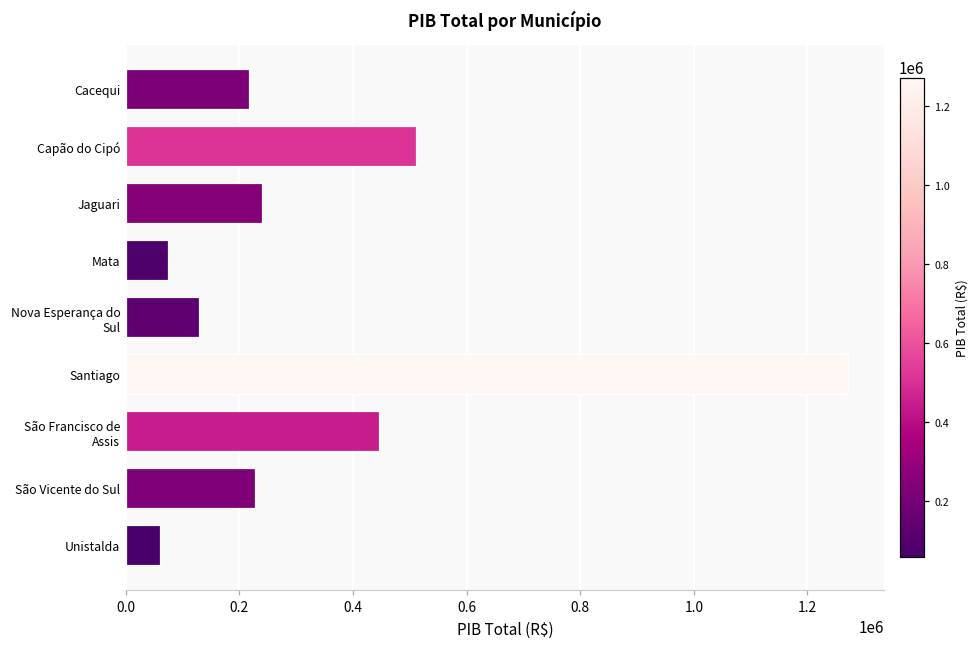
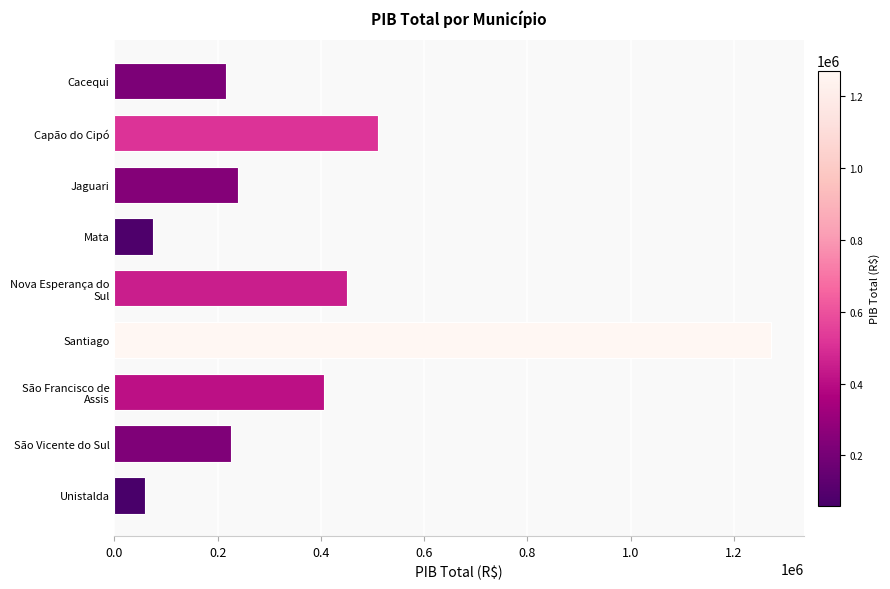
Nova Esperança do Sul: 130000 -> 450000
São Francisco de Assis: 450000 -> 410000
